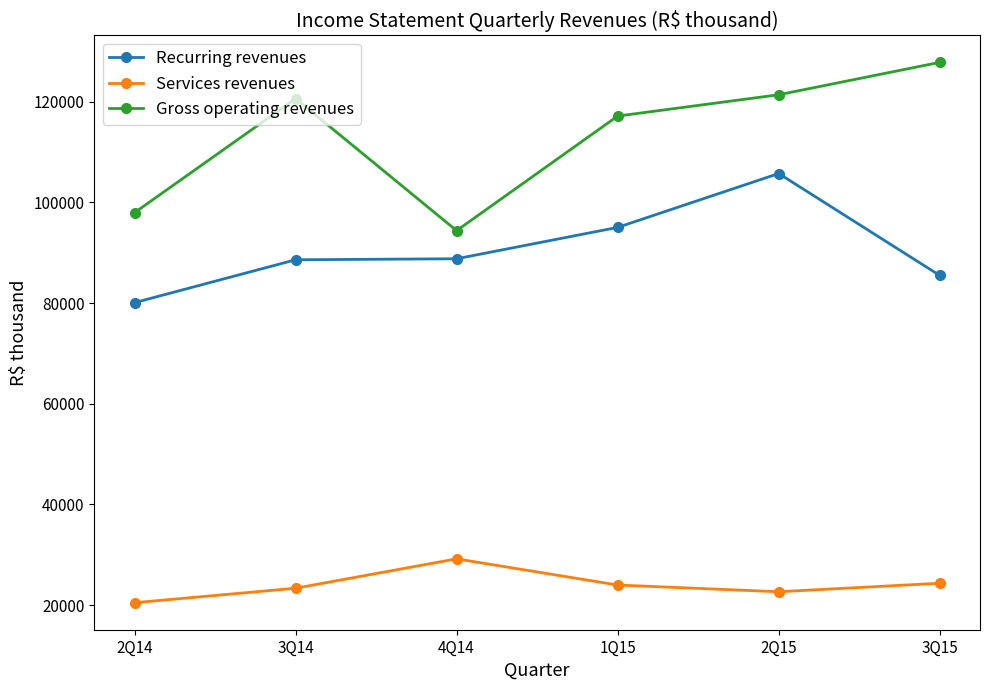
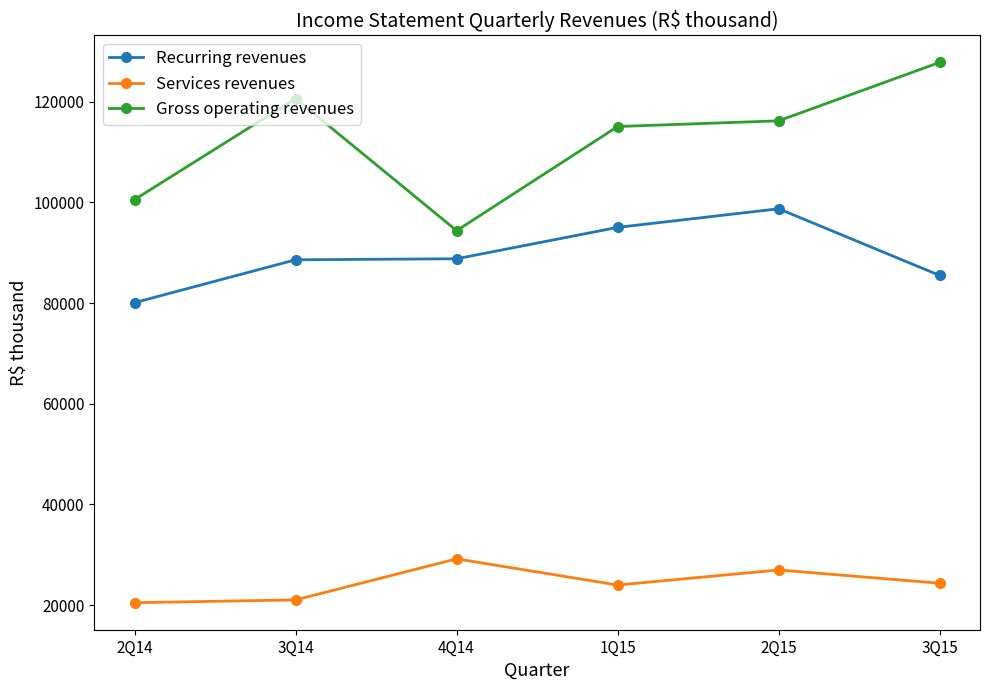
Gross operating revenues, 2Q14: 98000 -> 101000
Services revenues, 3Q14: 23000 -> 21000
Gross operating revenues, 1Q15: 117000 -> 115000
Recurring revenues, 2Q15: 106000 -> 99000
Services revenues, 2Q15: 23000 -> 27000
Gross operating revenues, 2Q15: 121000 -> 116000
